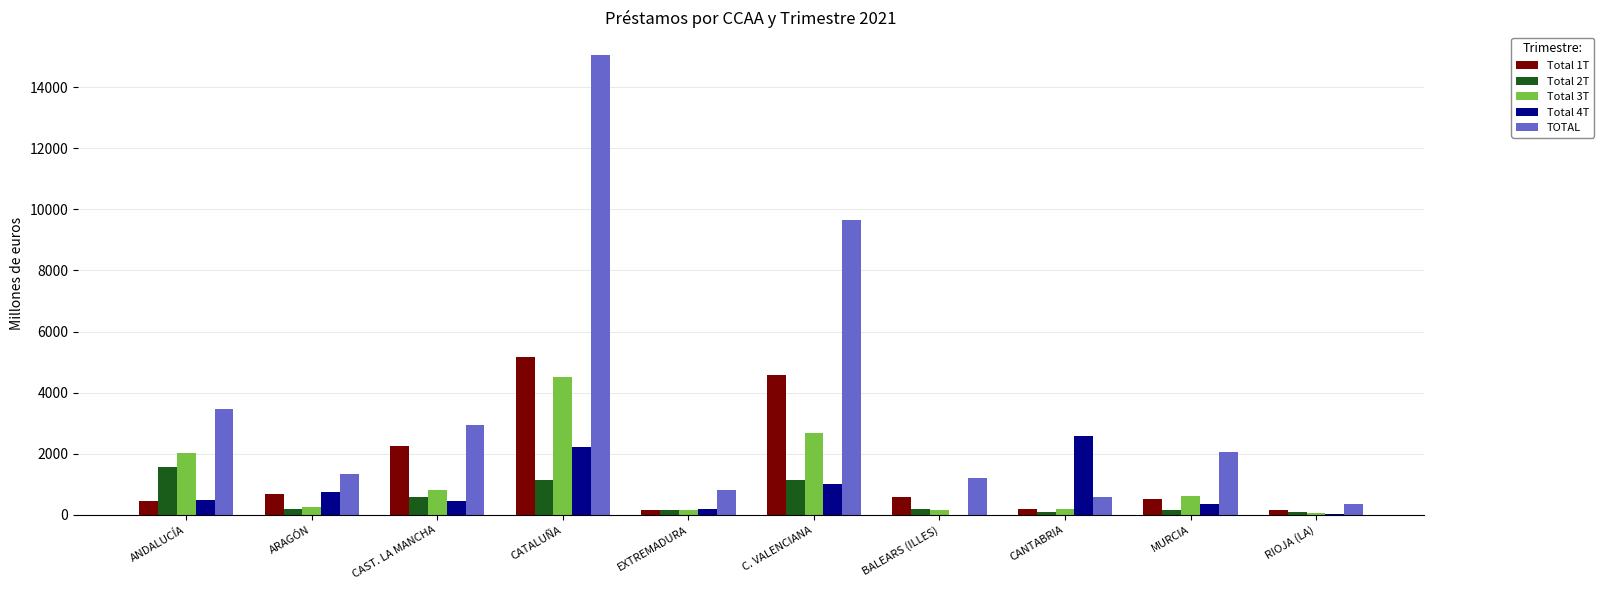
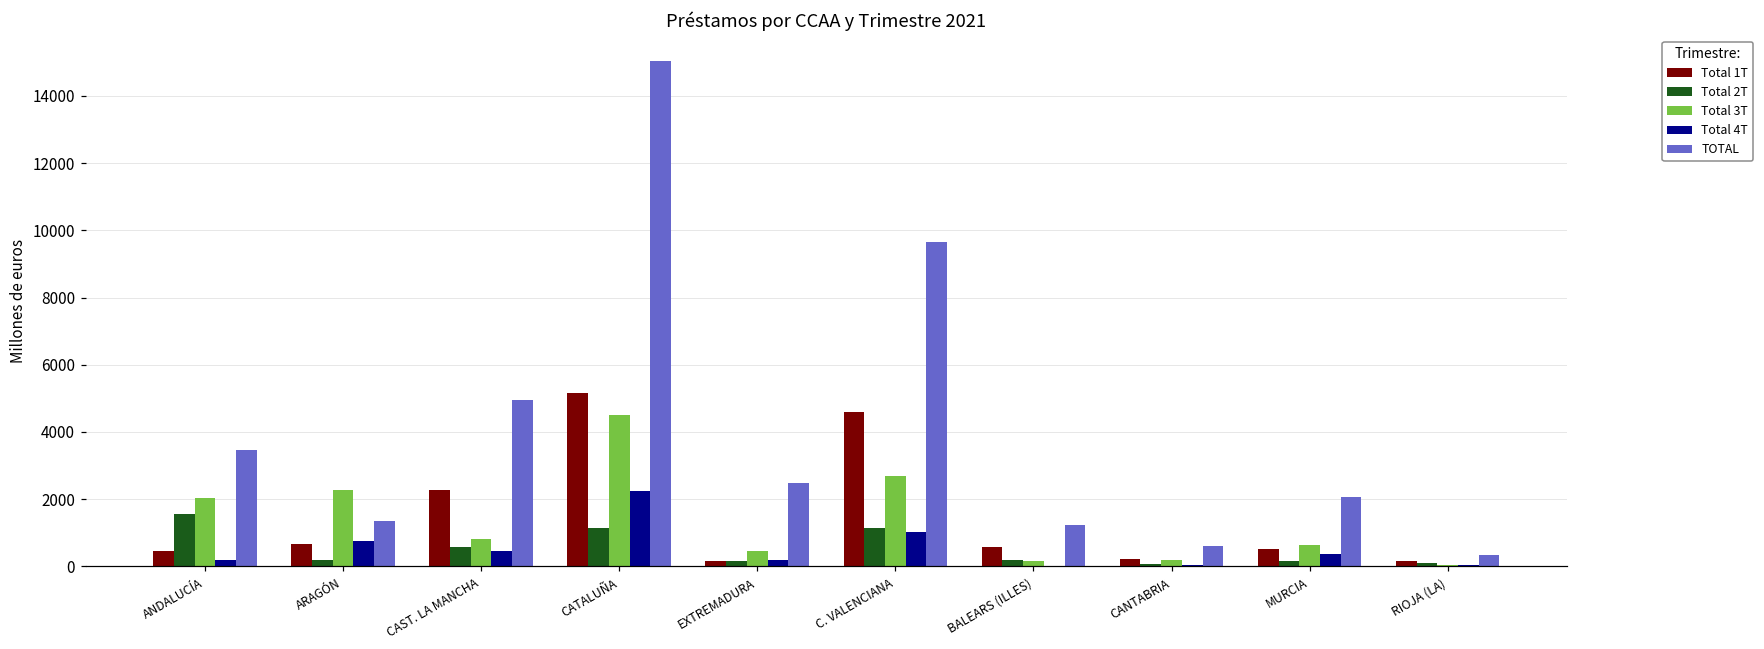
Total 4T, ANDALUCÍA: 500 -> 200
Total 3T, ARAGÓN: 300 -> 2300
TOTAL, CAST. LA MANCHA: 3000 -> 4900
Total 3T, EXTREMADURA: 200 -> 500
TOTAL, EXTREMADURA: 800 -> 2500
Total 4T, CANTABRIA: 2600 -> 0
